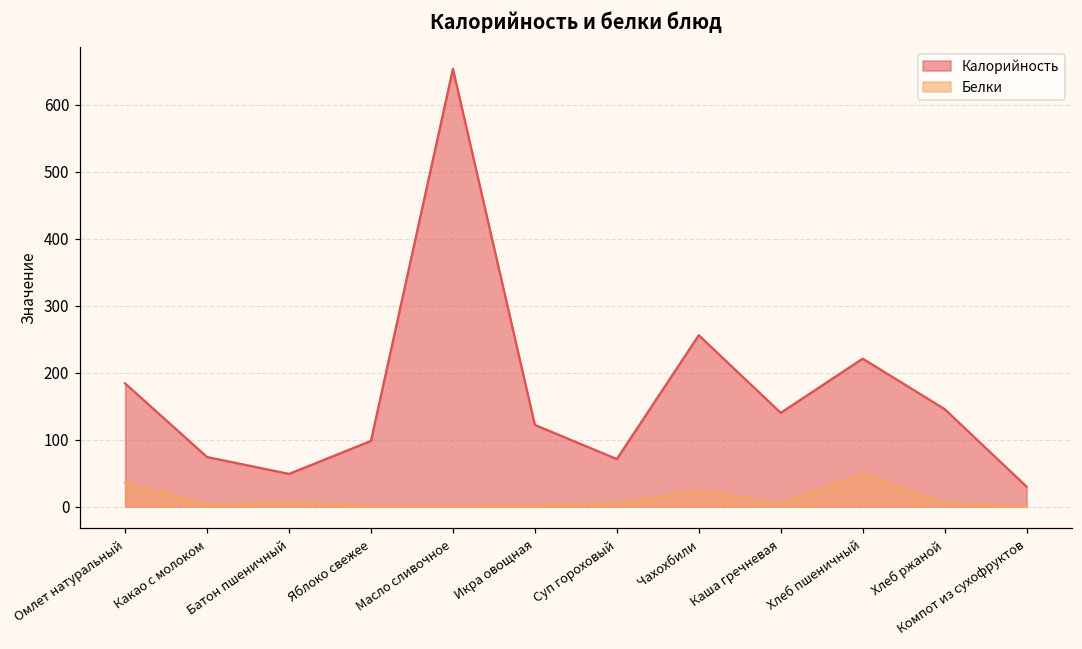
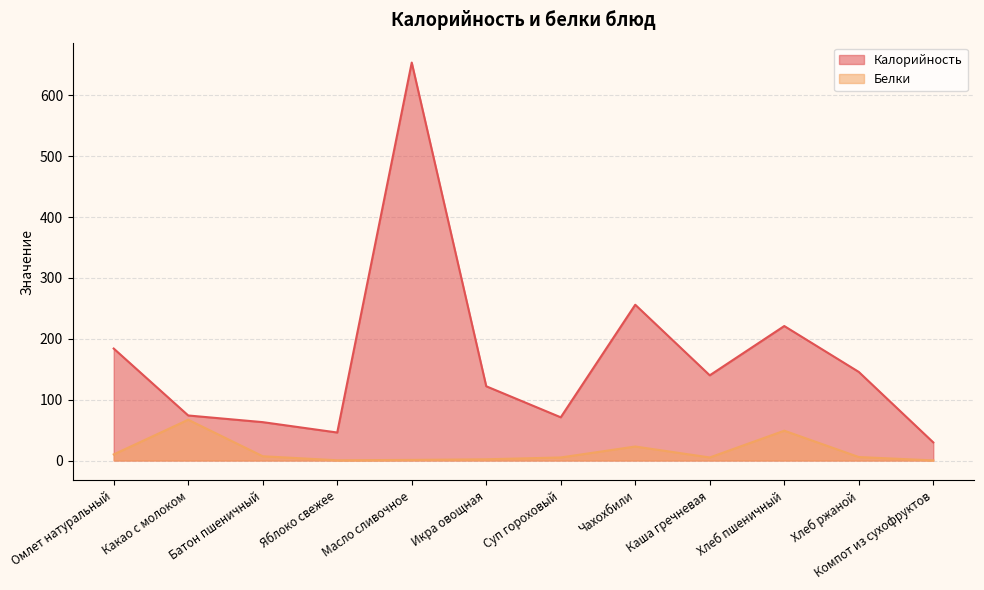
Белки, Омлет натуральный: 40 -> 10
Белки, Какао с молоком: 0 -> 70
Калорийность, Батон пшеничный: 50 -> 60
Калорийность, Яблоко свежее: 100 -> 50
